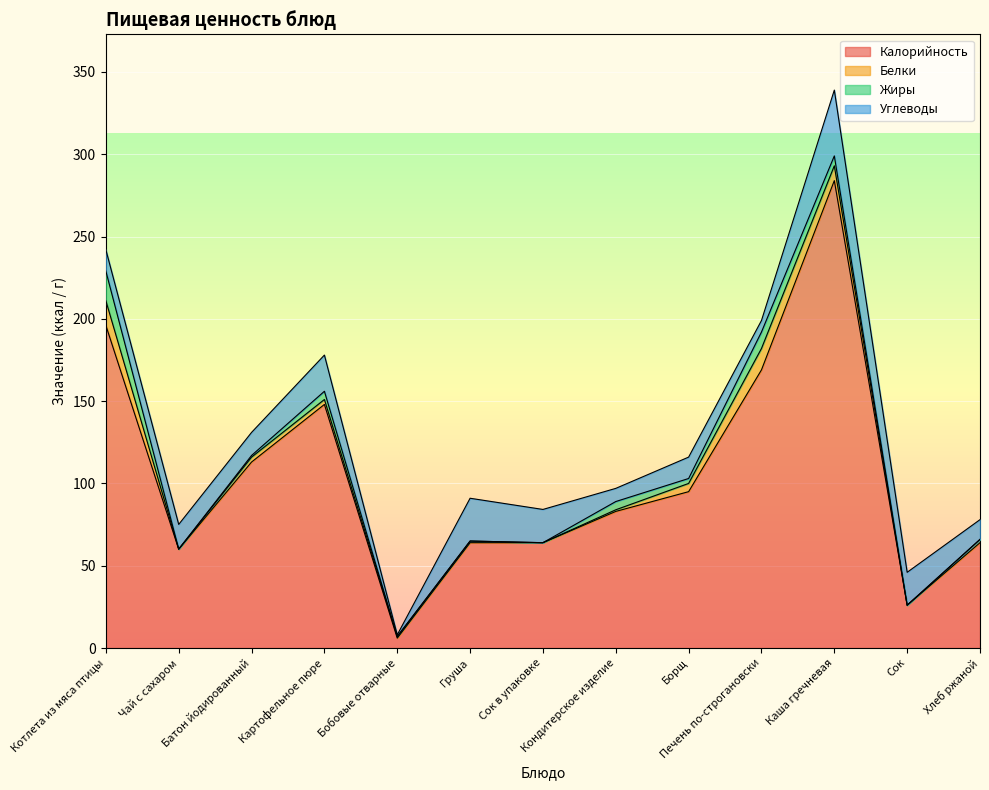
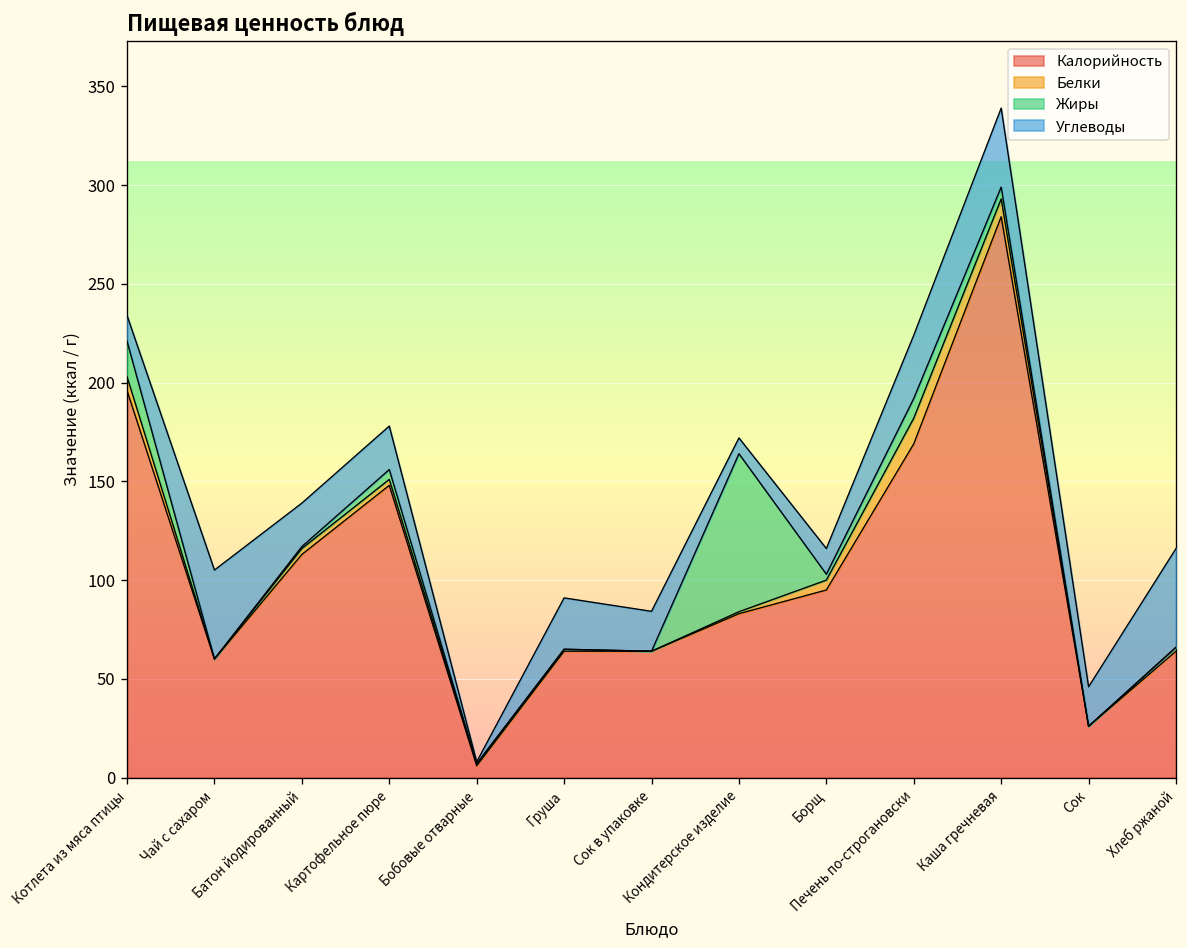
Белки, Котлета из мяса птицы: 15 -> 7
Углеводы, Чай с сахаром: 15 -> 45
Углеводы, Батон йодированный: 14 -> 22
Жиры, Кондитерское изделие: 5 -> 80
Углеводы, Печень по-строгановски: 7 -> 32
Углеводы, Хлеб ржаной: 12 -> 50
